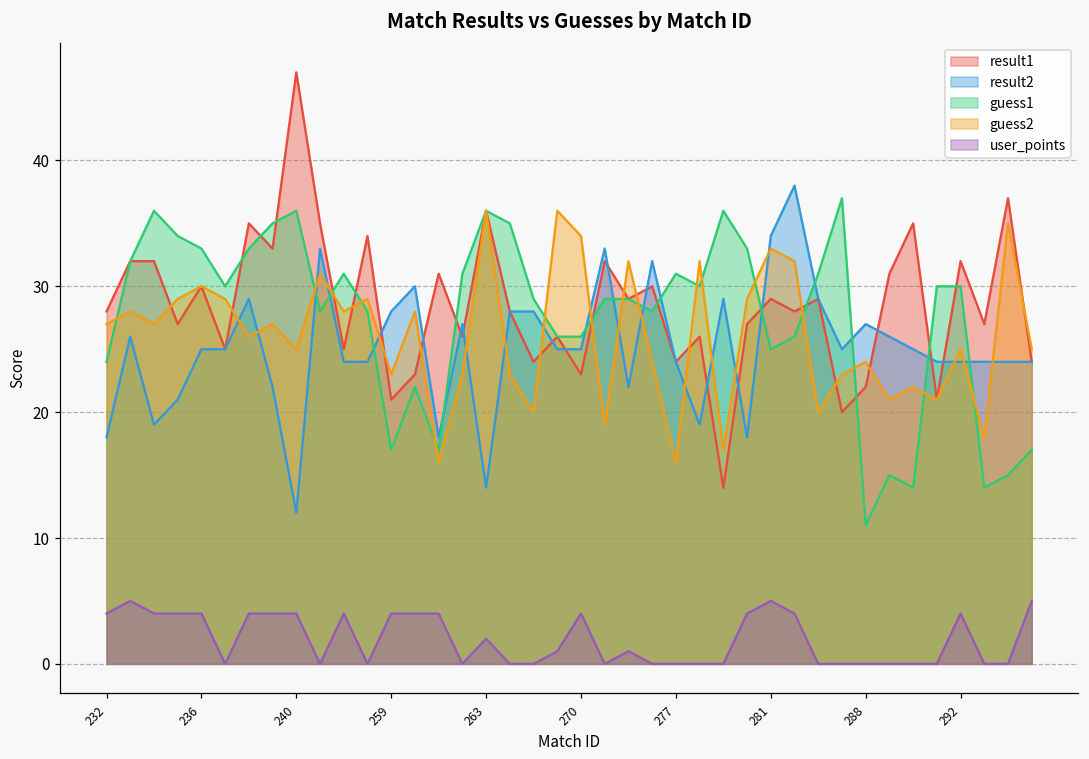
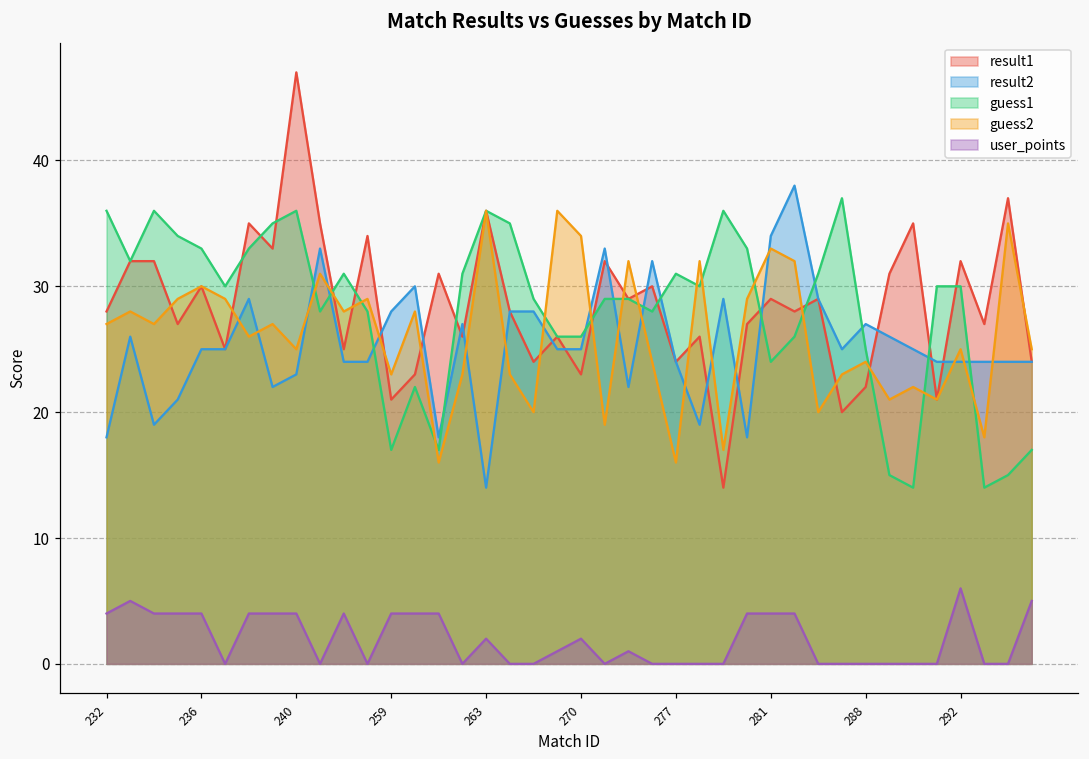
guess1, 232: 24 -> 36
result2, 240: 12 -> 23
user_points, 270: 4 -> 2
guess1, 281: 25 -> 24
user_points, 281: 5 -> 4
guess1, 288: 11 -> 25
user_points, 292: 4 -> 6
